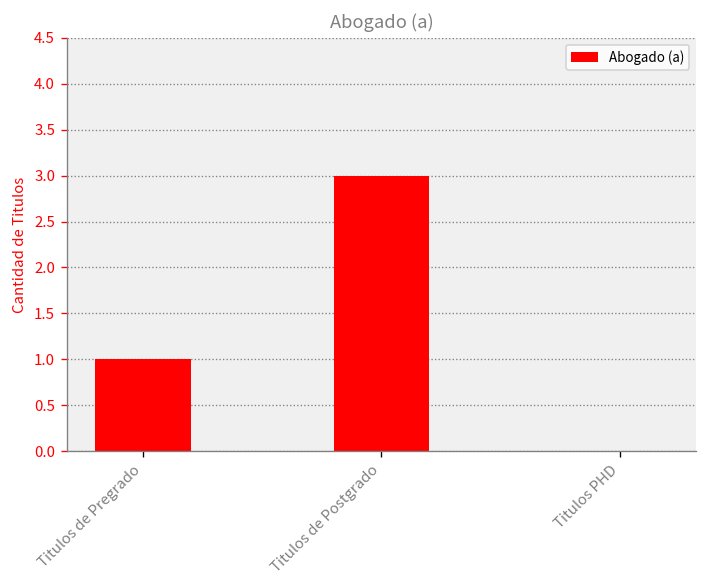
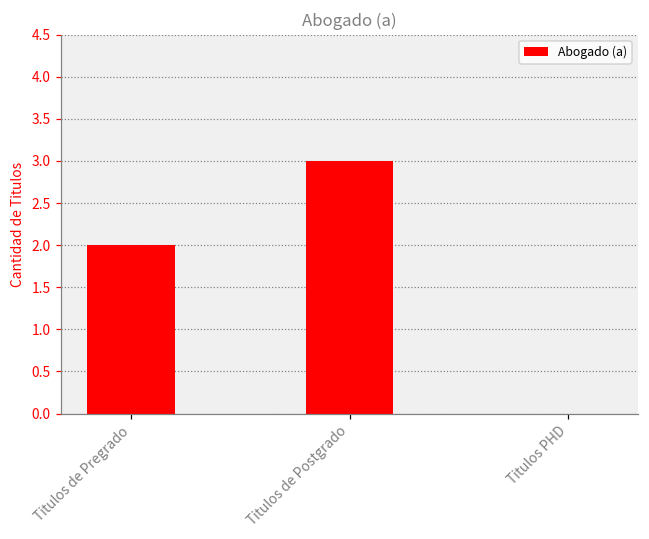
Titulos de Pregrado: 1 -> 2
